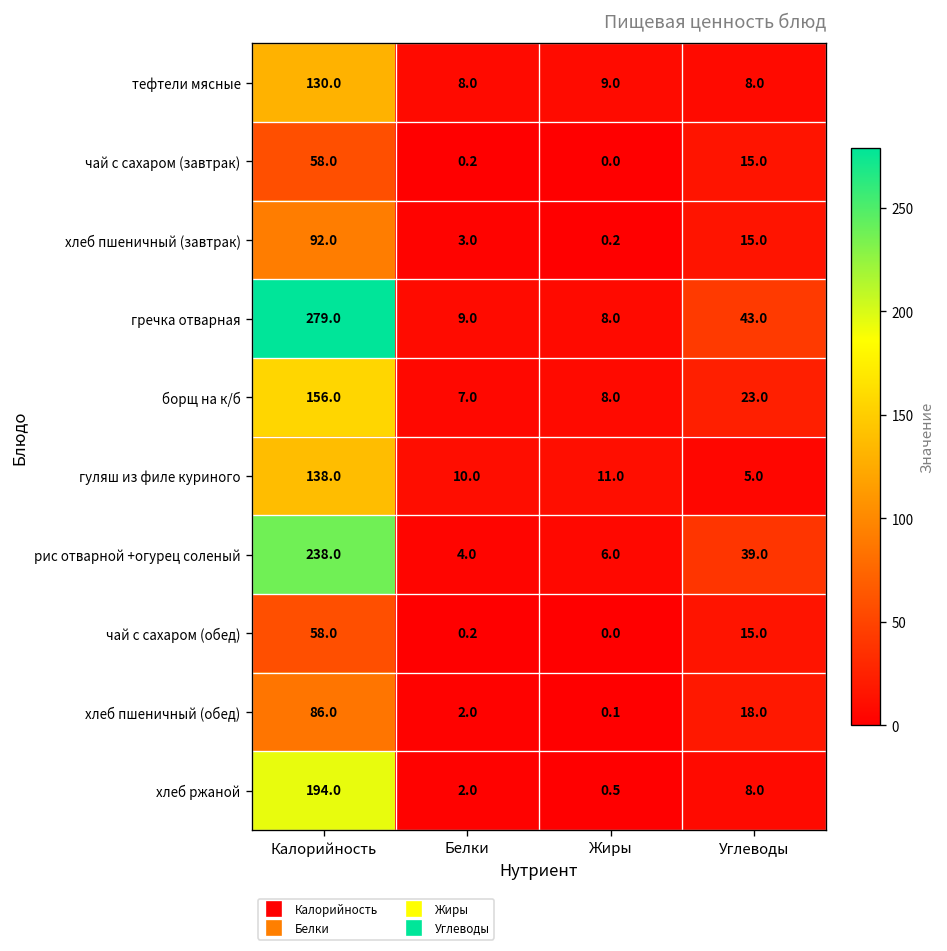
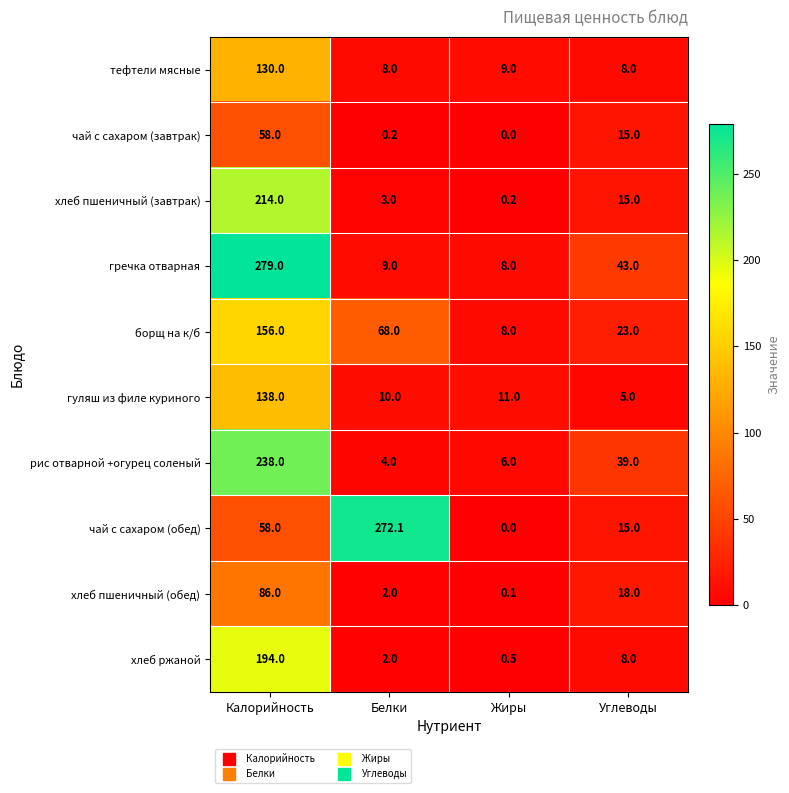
хлеб пшеничный (завтрак), Калорийность: 92.0 -> 214.0
борщ на к/б, Белки: 7.0 -> 68.0
чай с сахаром (обед), Белки: 0.2 -> 272.1
